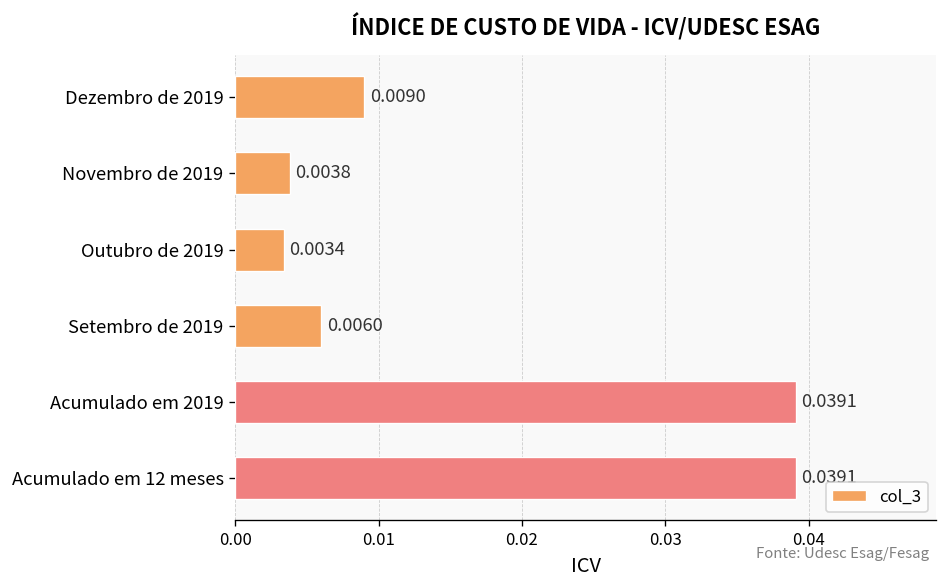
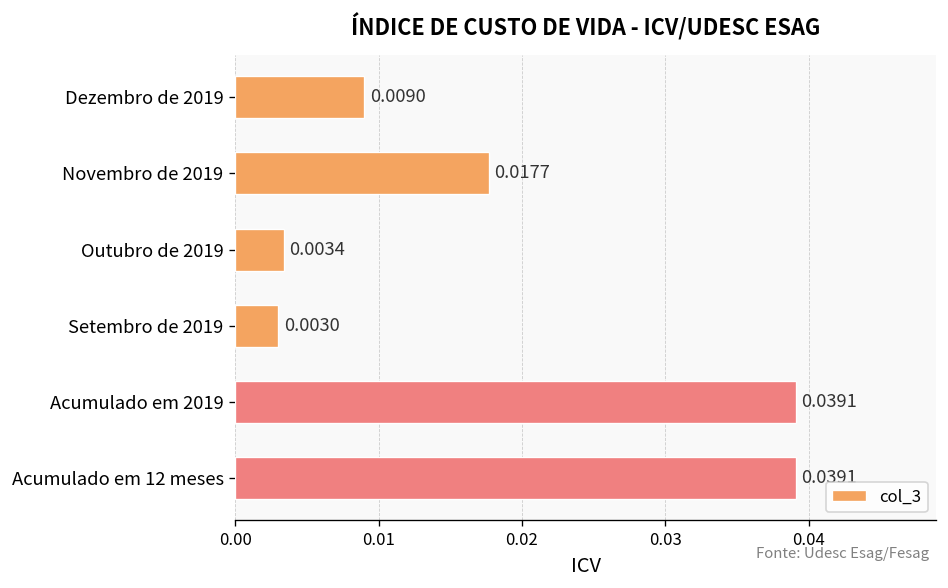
Novembro de 2019: 0.0038 -> 0.0177
Setembro de 2019: 0.0060 -> 0.0030
